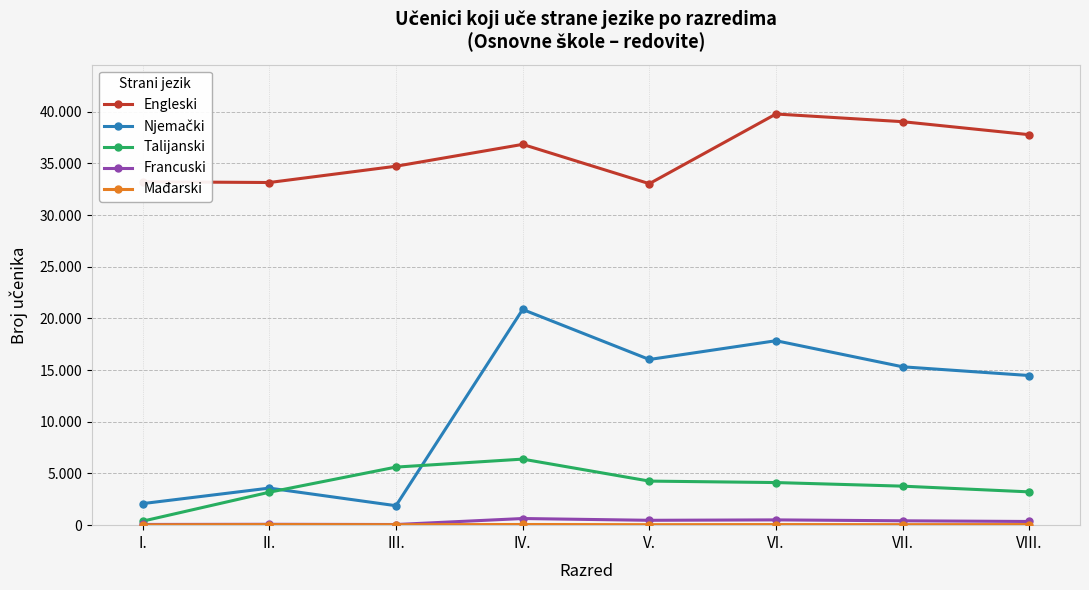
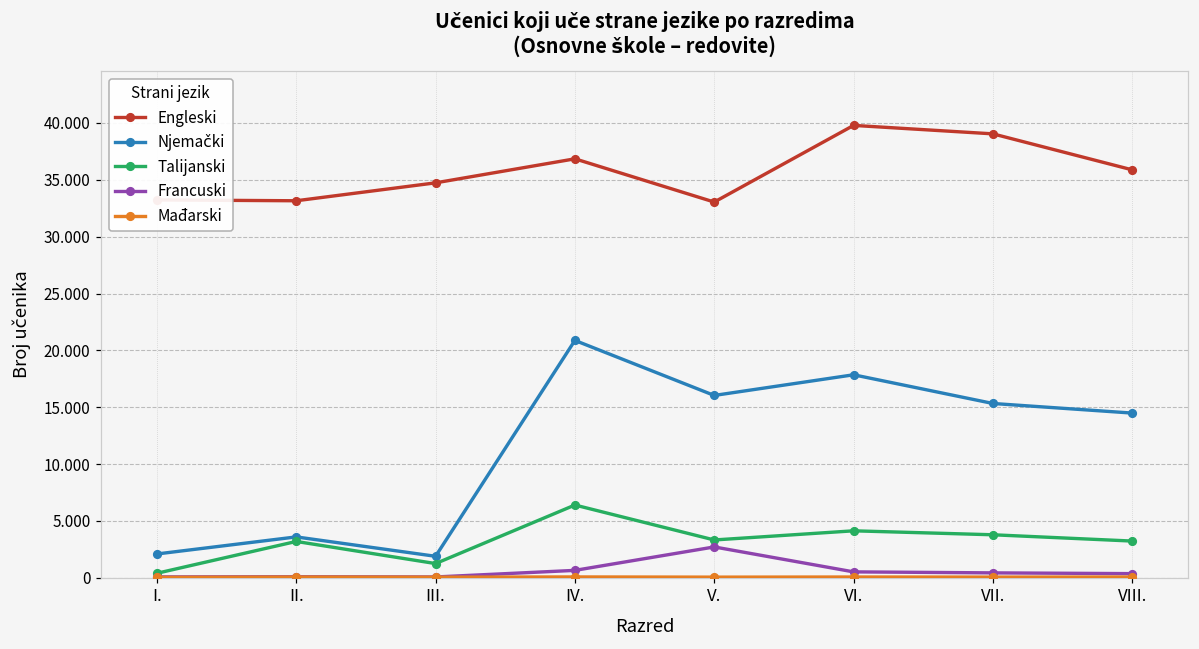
Talijanski, III.: 5.6 -> 1.2
Talijanski, V.: 4.3 -> 3.3
Francuski, V.: 0.5 -> 2.7
Engleski, VIII.: 37.8 -> 35.9
